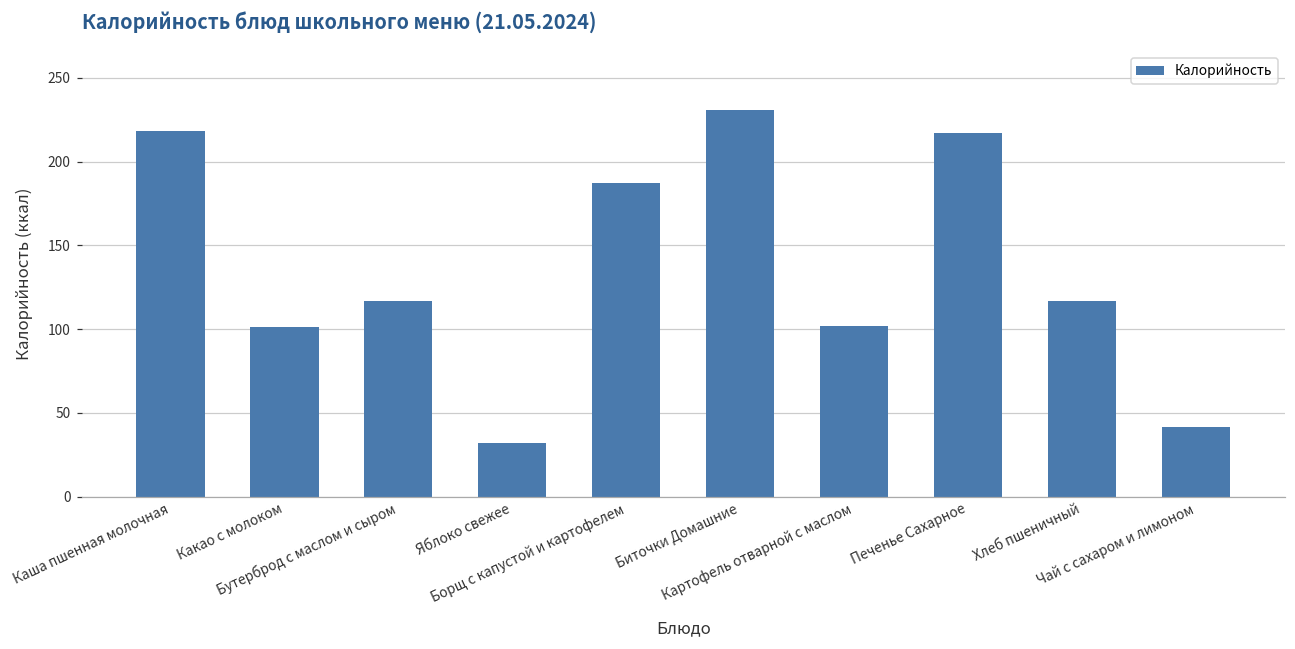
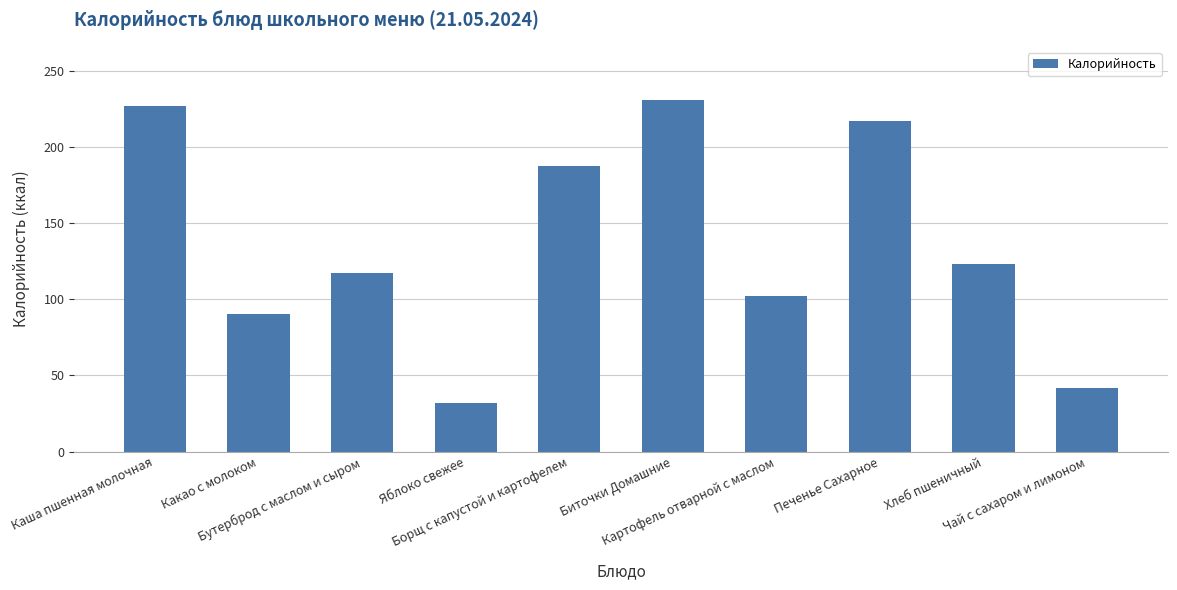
Каша пшенная молочная: 218 -> 227
Какао с молоком: 101 -> 90
Хлеб пшеничный: 117 -> 123
